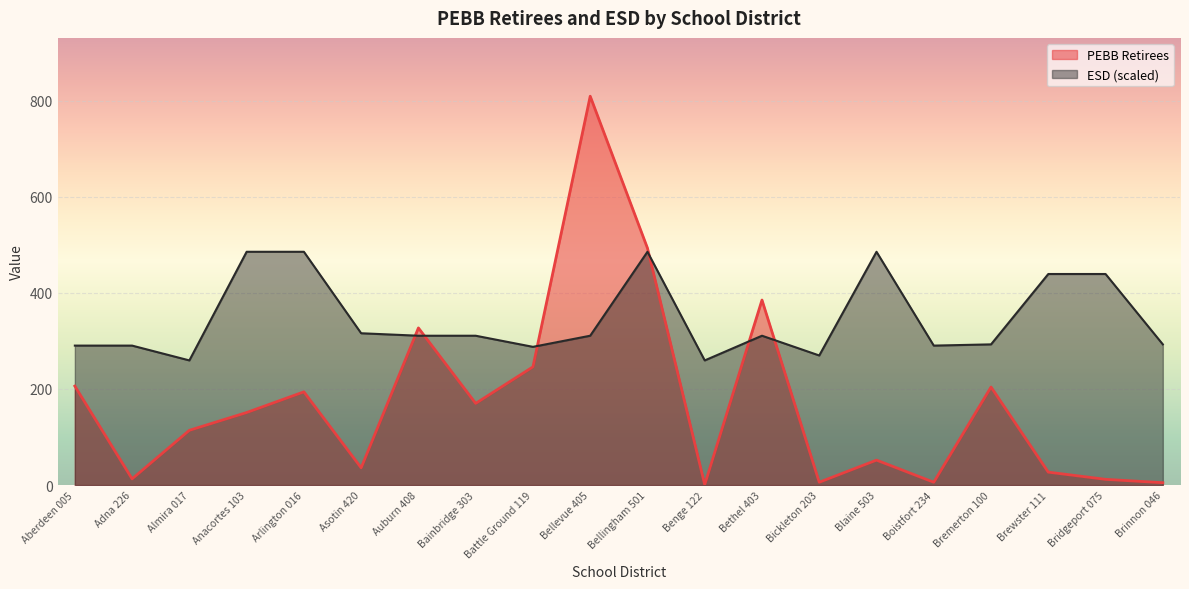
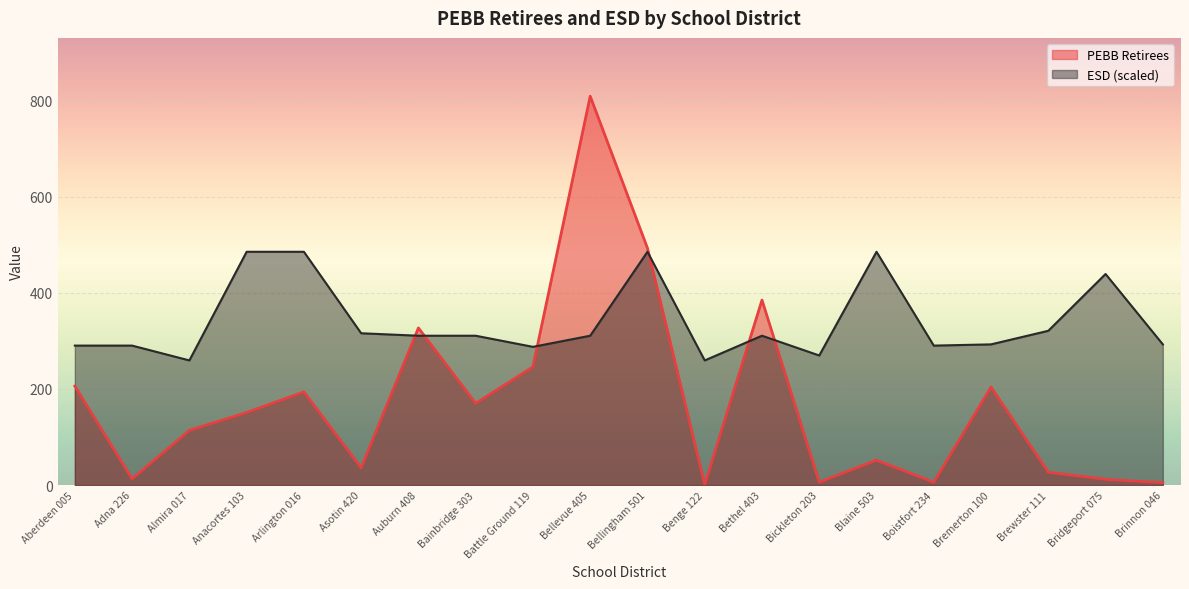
ESD (scaled), Brewster 111: 440 -> 320
